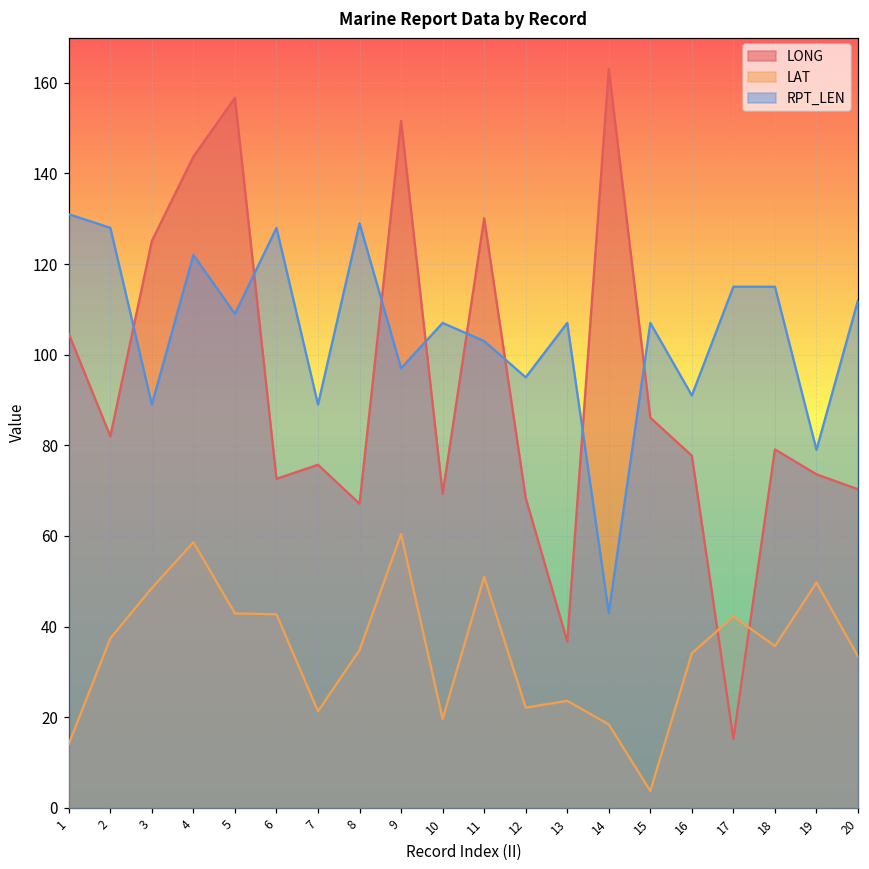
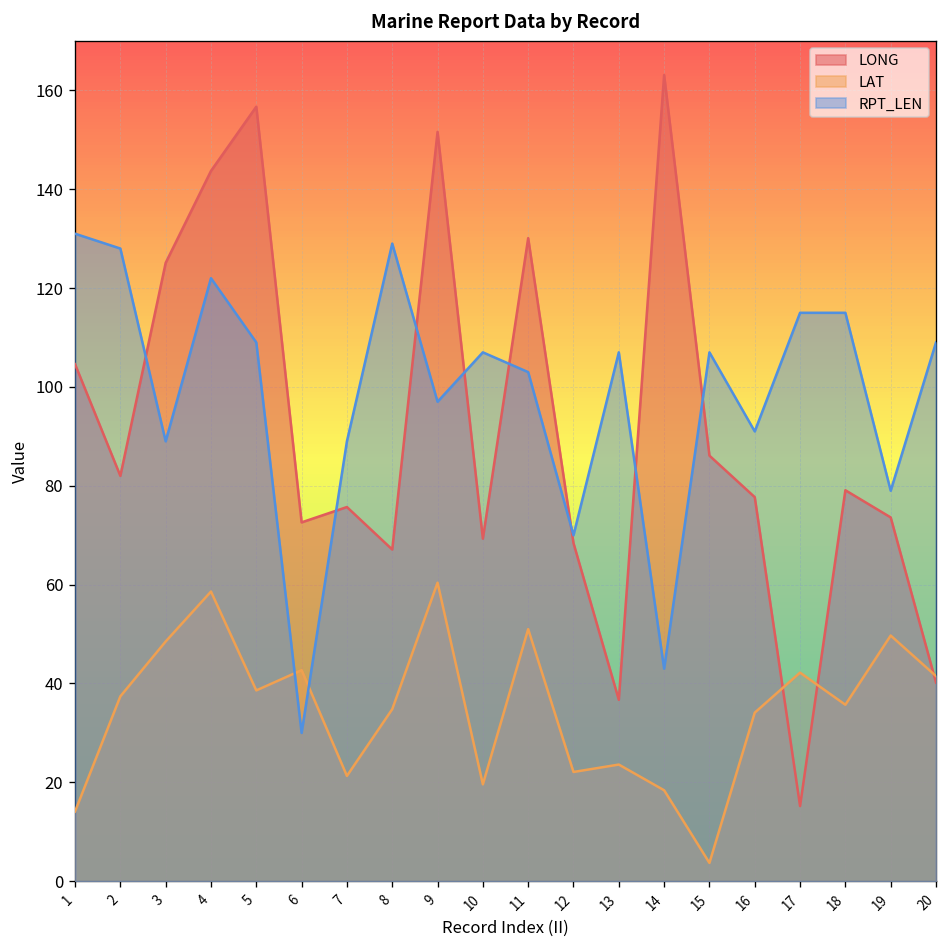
LAT, 5: 43 -> 39
RPT_LEN, 6: 128 -> 30
RPT_LEN, 12: 95 -> 70
LONG, 20: 70 -> 40
LAT, 20: 33 -> 42
RPT_LEN, 20: 112 -> 109
